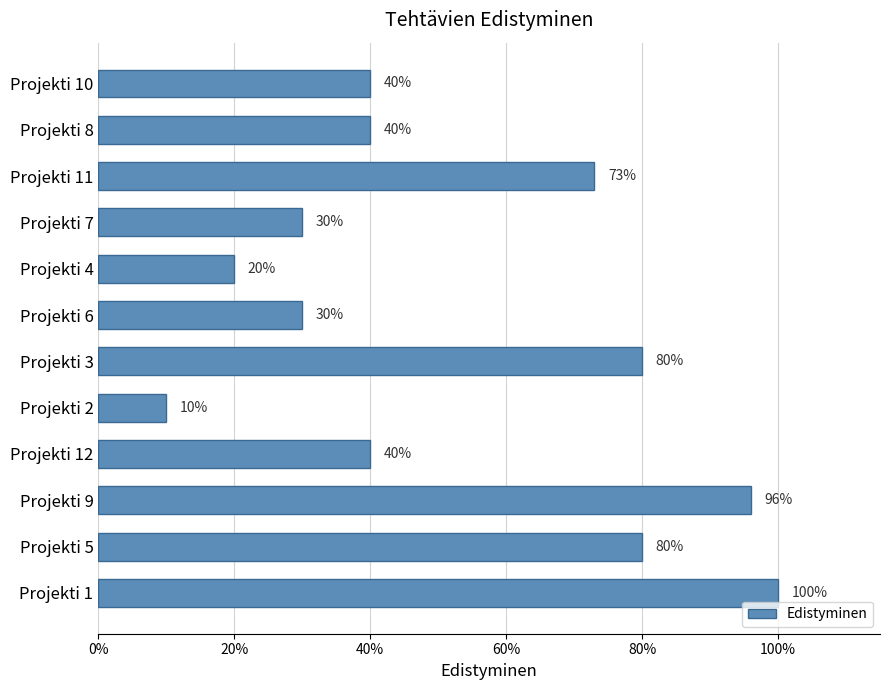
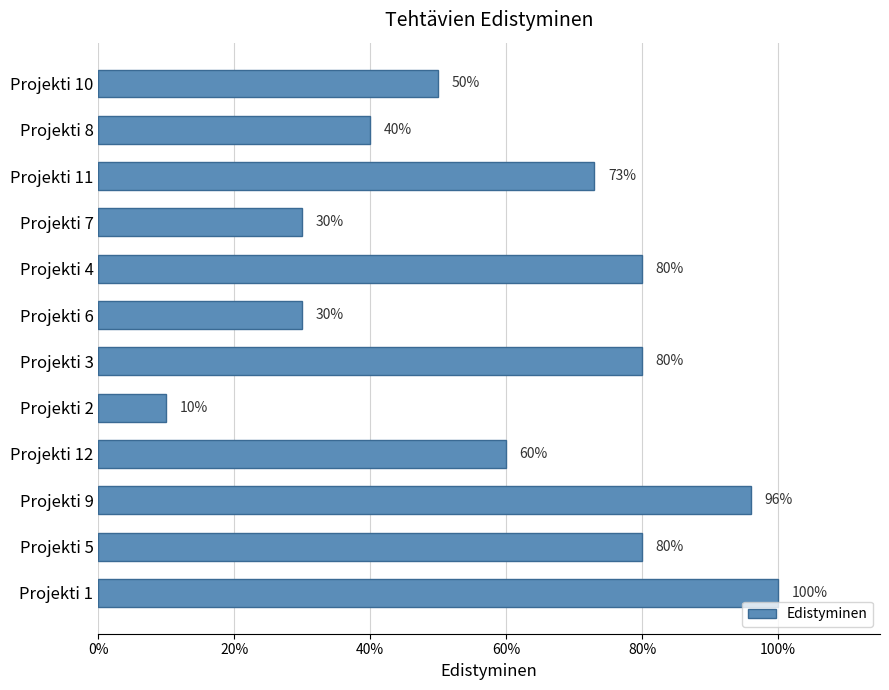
Projekti 10: 40% -> 50%
Projekti 4: 20% -> 80%
Projekti 12: 40% -> 60%
